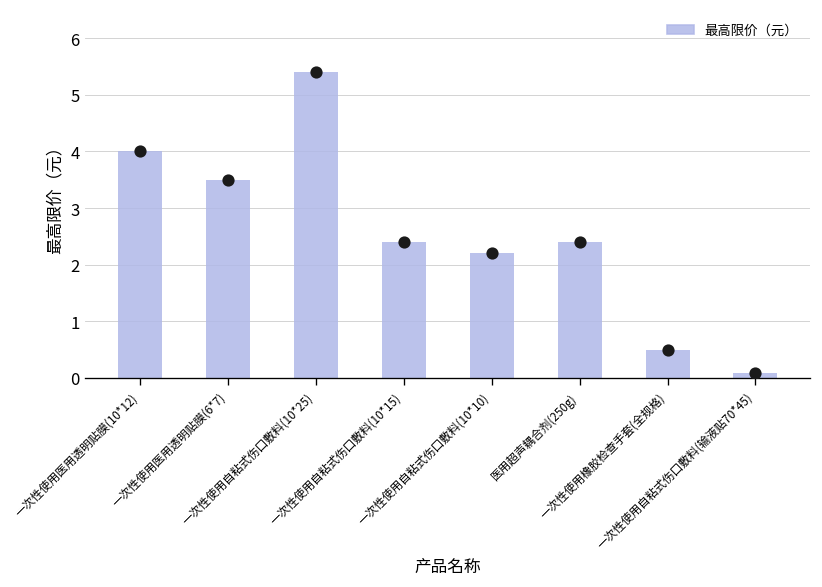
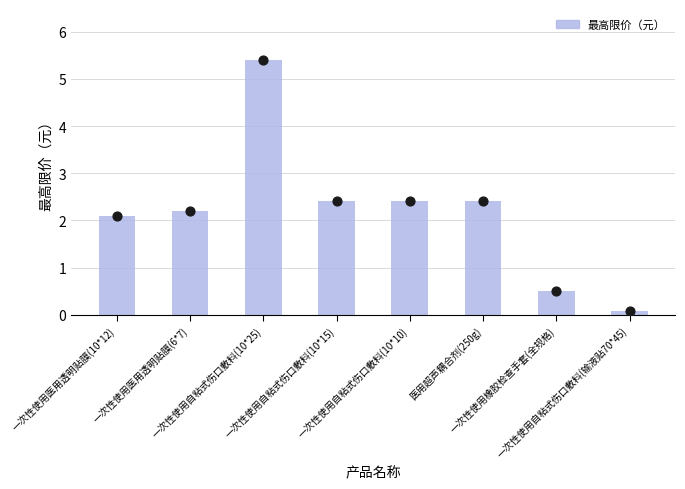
最高限价（元）, 一次性使用医用透明贴膜(10*12): 4.0 -> 2.1
最高限价（元）, 一次性使用医用透明贴膜(6*7): 3.5 -> 2.2
最高限价（元）, 一次性使用自粘式伤口敷料(10*10): 2.2 -> 2.4
